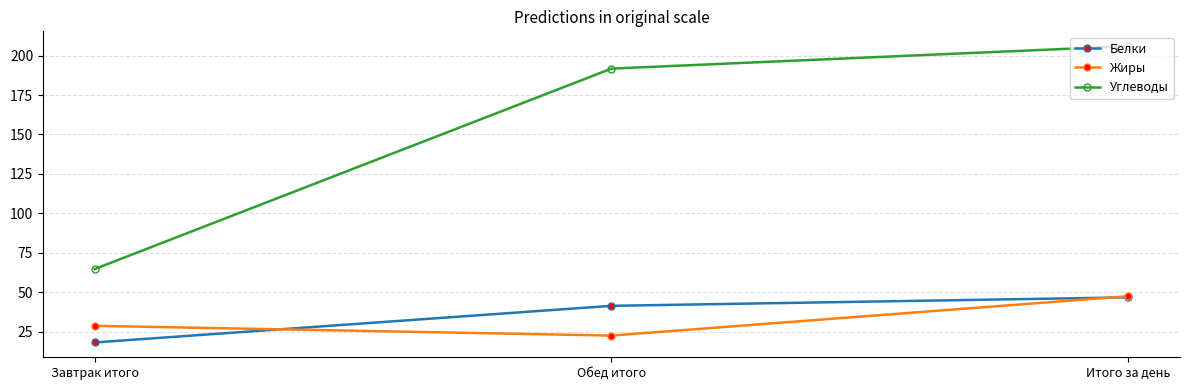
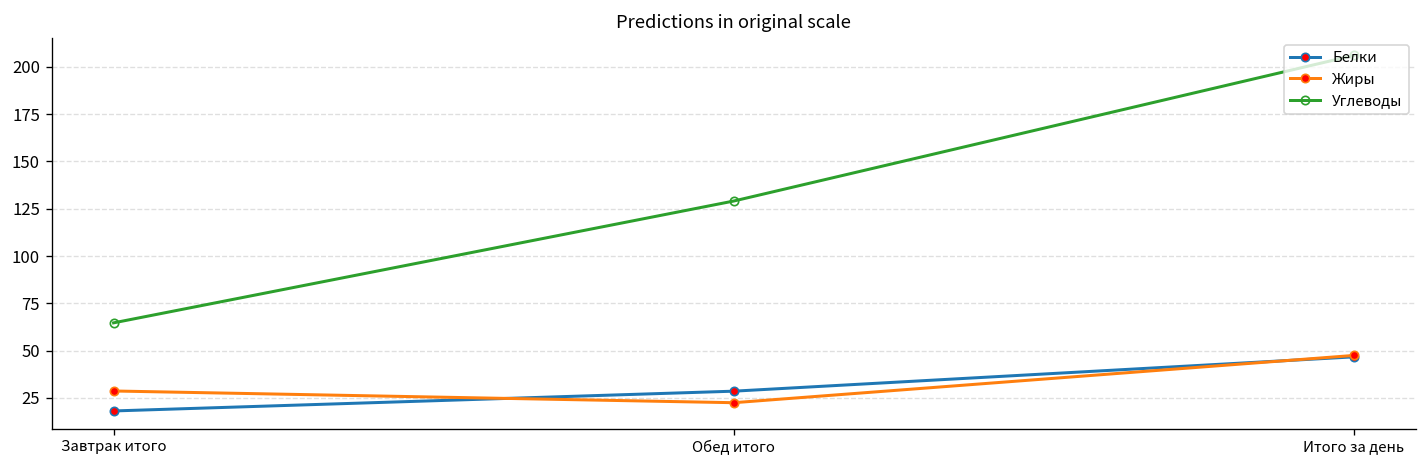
Белки, Обед итого: 41 -> 29
Углеводы, Обед итого: 192 -> 129
